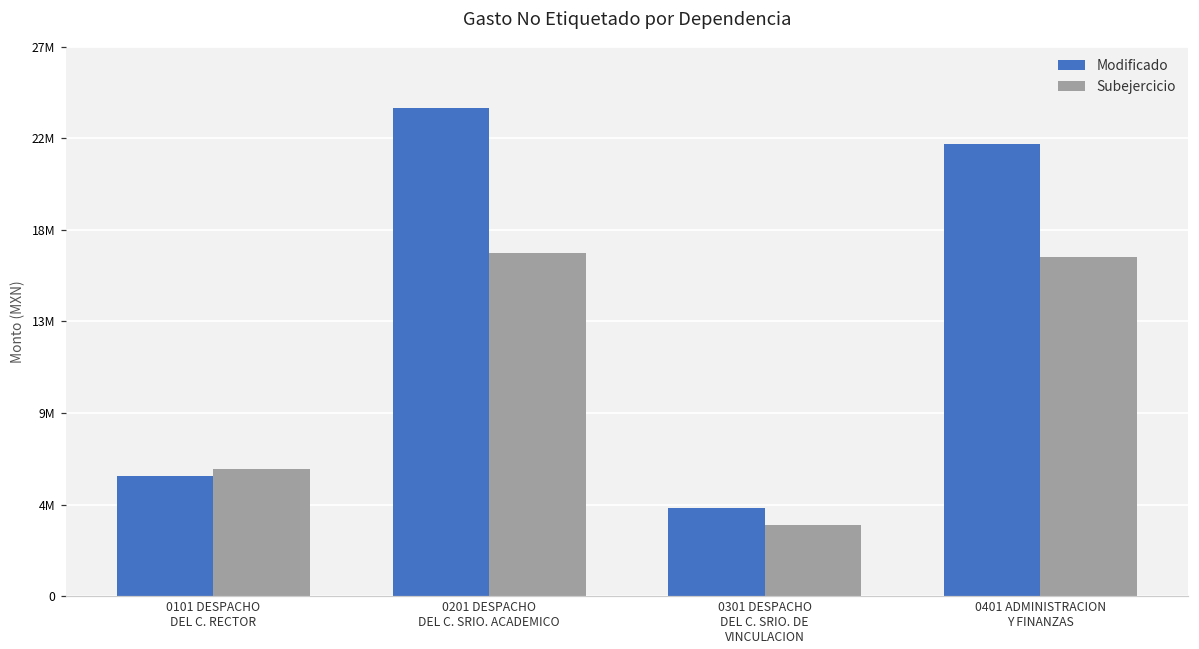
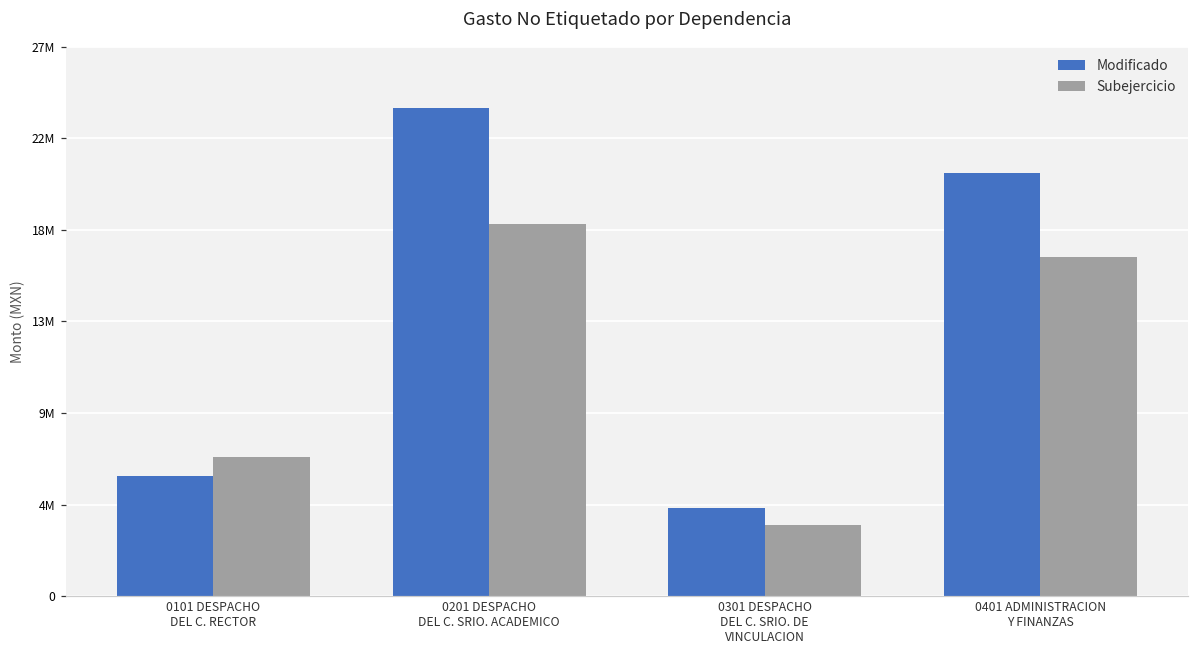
Subejercicio, 0101 DESPACHO DEL C. RECTOR: 6200000 -> 6800000
Subejercicio, 0201 DESPACHO DEL C. SRIO. ACADEMICO: 16900000 -> 18300000
Modificado, 0401 ADMINISTRACION Y FINANZAS: 22200000 -> 20800000
